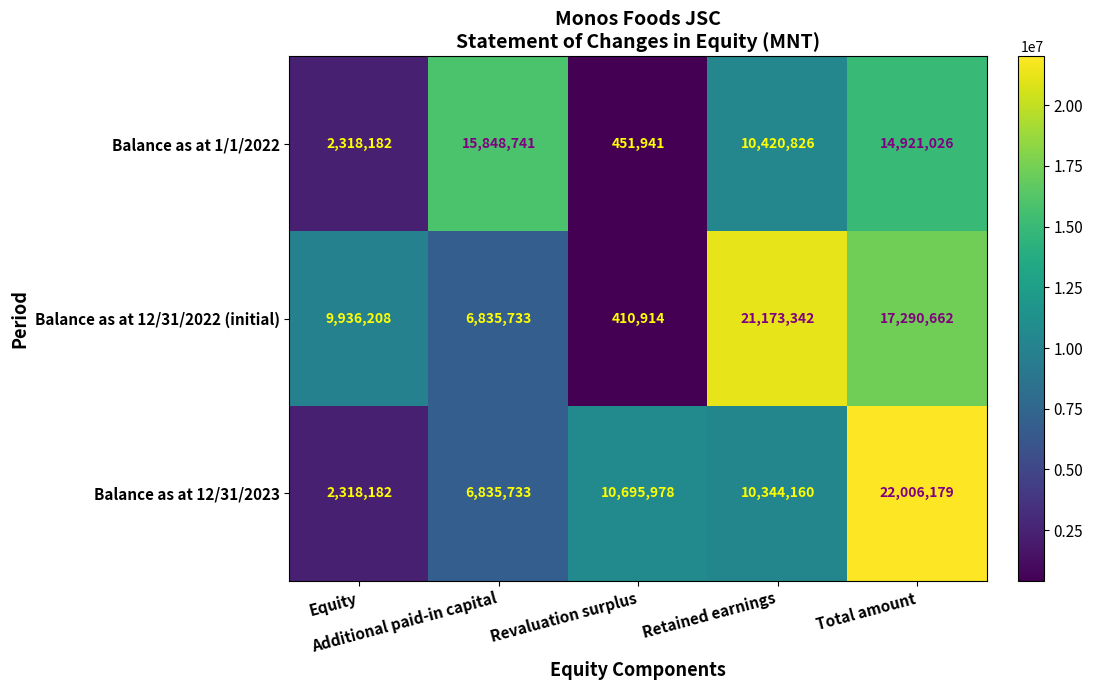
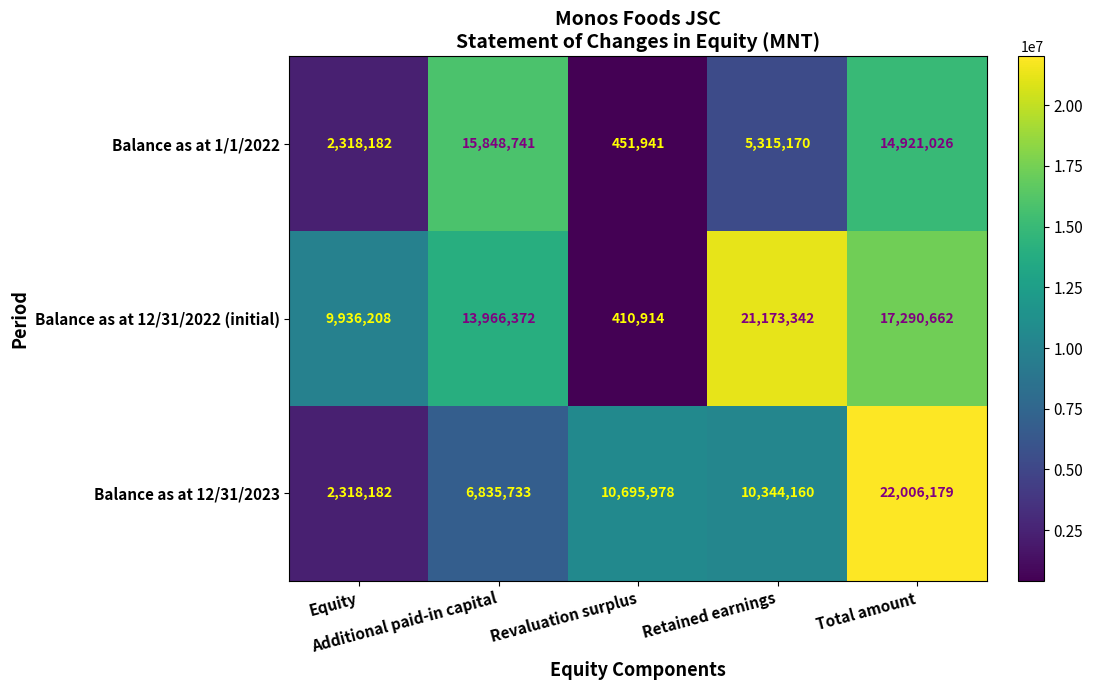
Balance as at 1/1/2022, Retained earnings: 10,420,826 -> 5,315,170
Balance as at 12/31/2022 (initial), Additional paid-in capital: 6,835,733 -> 13,966,372
